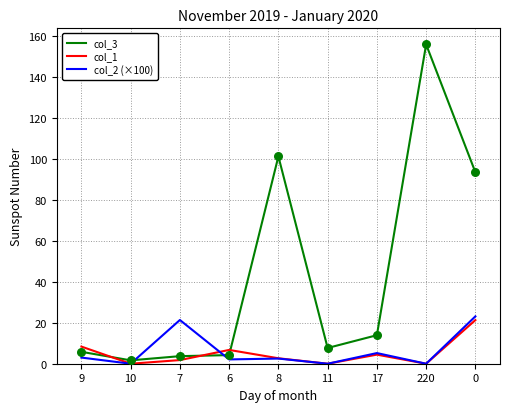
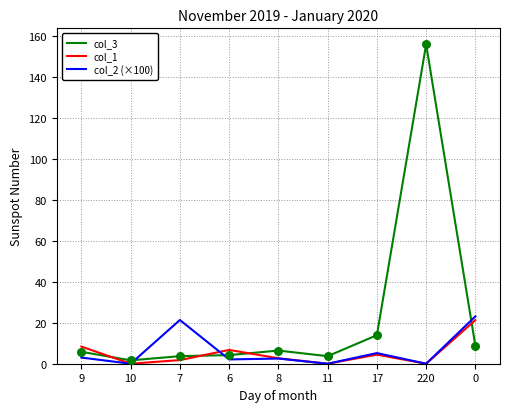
col_3, 8: 101 -> 6
col_3, 11: 8 -> 4
col_3, 0: 93 -> 9
